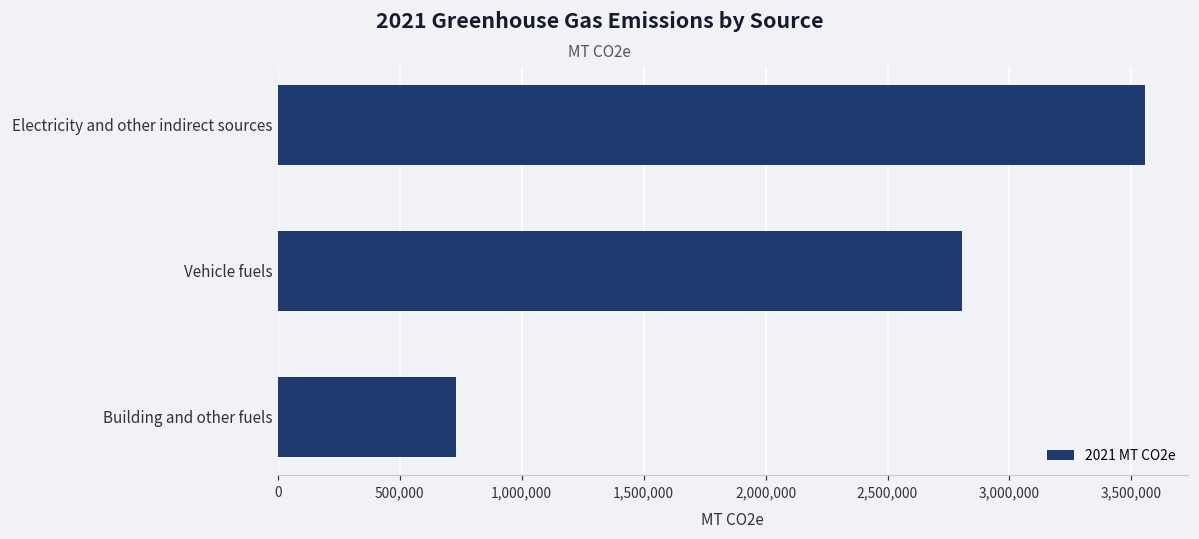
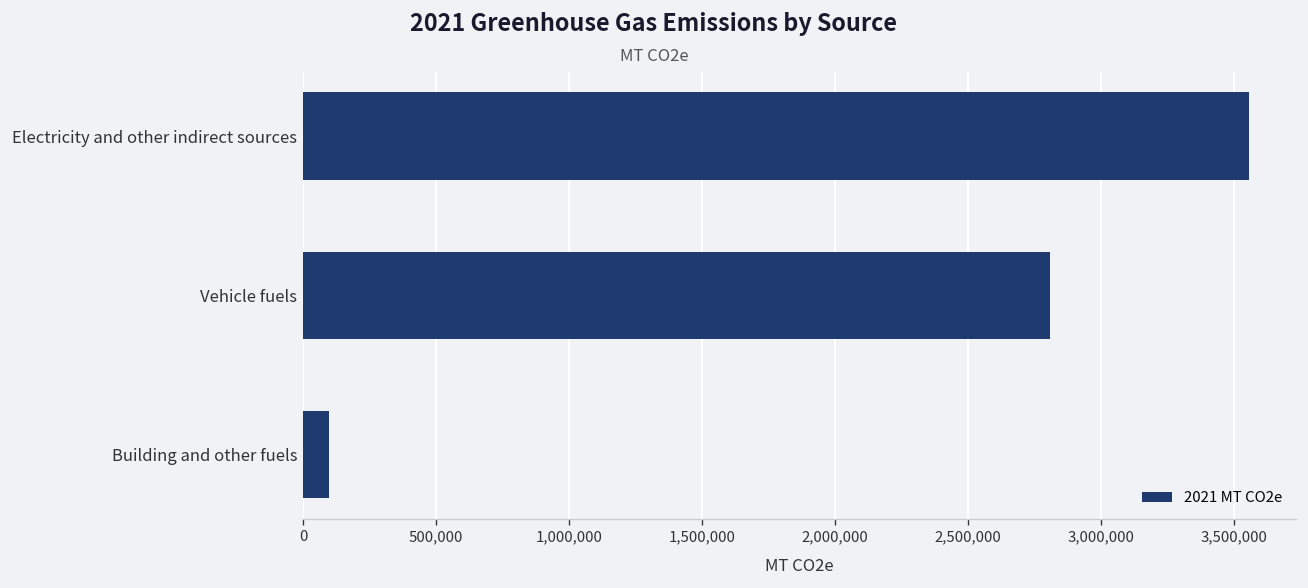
Building and other fuels: 730,000 -> 100,000
